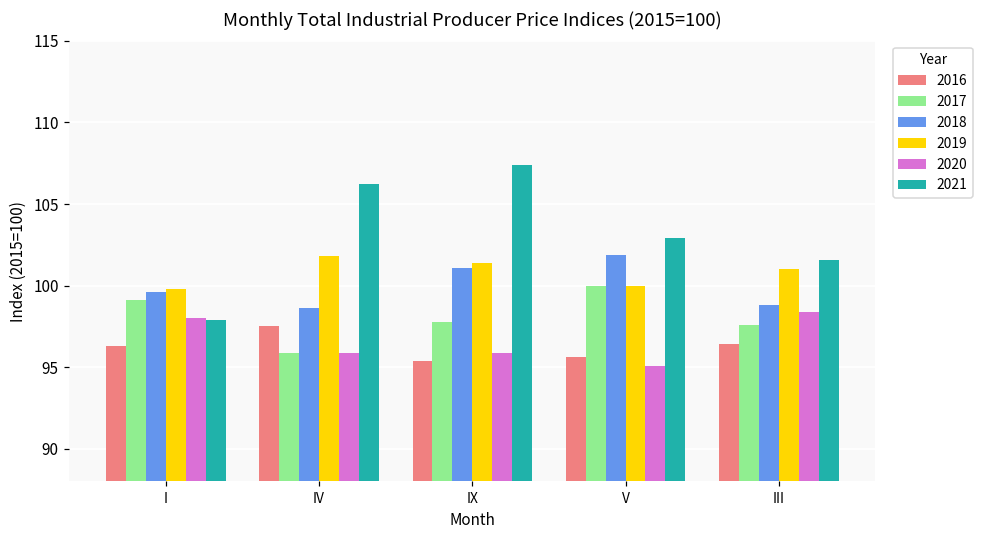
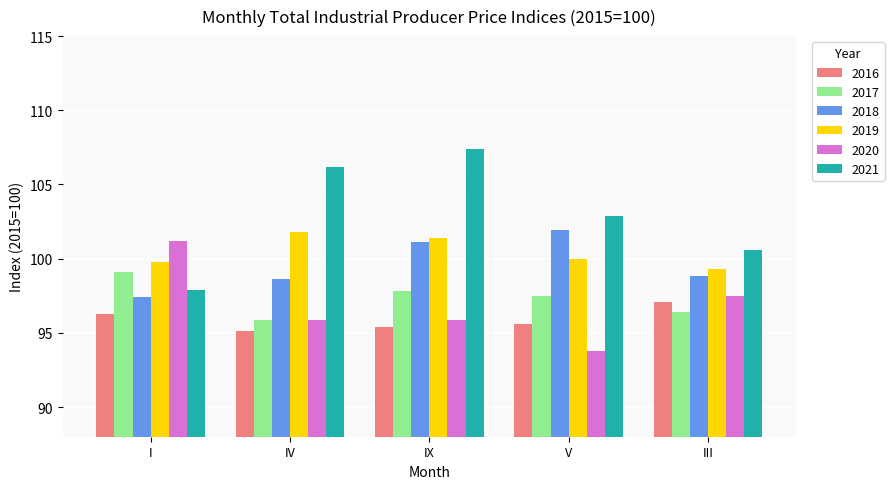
2018, I: 99.6 -> 97.4
2020, I: 98.0 -> 101.2
2016, IV: 97.5 -> 95.1
2017, V: 100.0 -> 97.5
2020, V: 95.1 -> 93.8
2016, III: 96.4 -> 97.1
2017, III: 97.6 -> 96.4
2019, III: 101.0 -> 99.3
2020, III: 98.4 -> 97.5
2021, III: 101.6 -> 100.6
